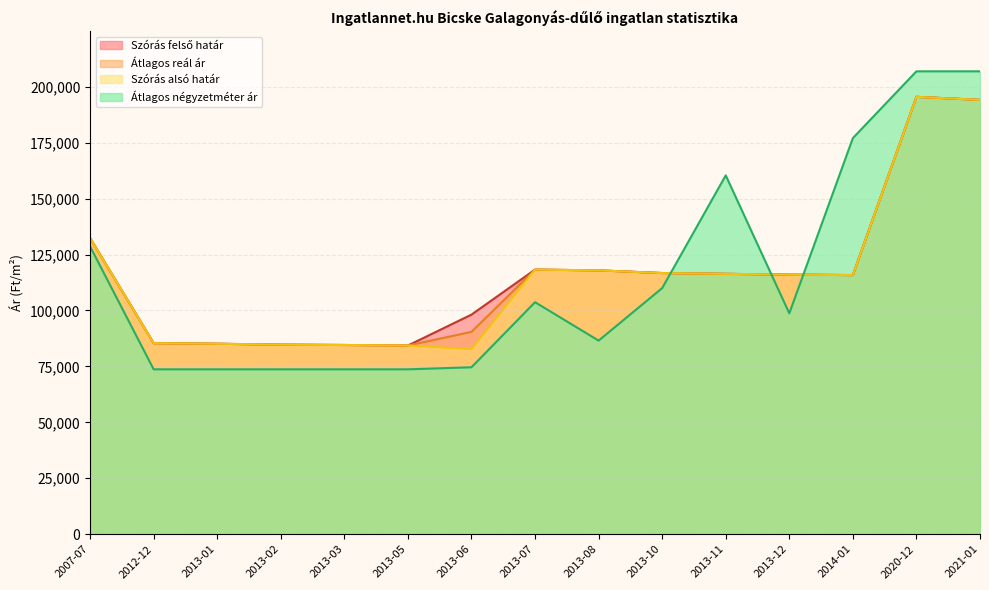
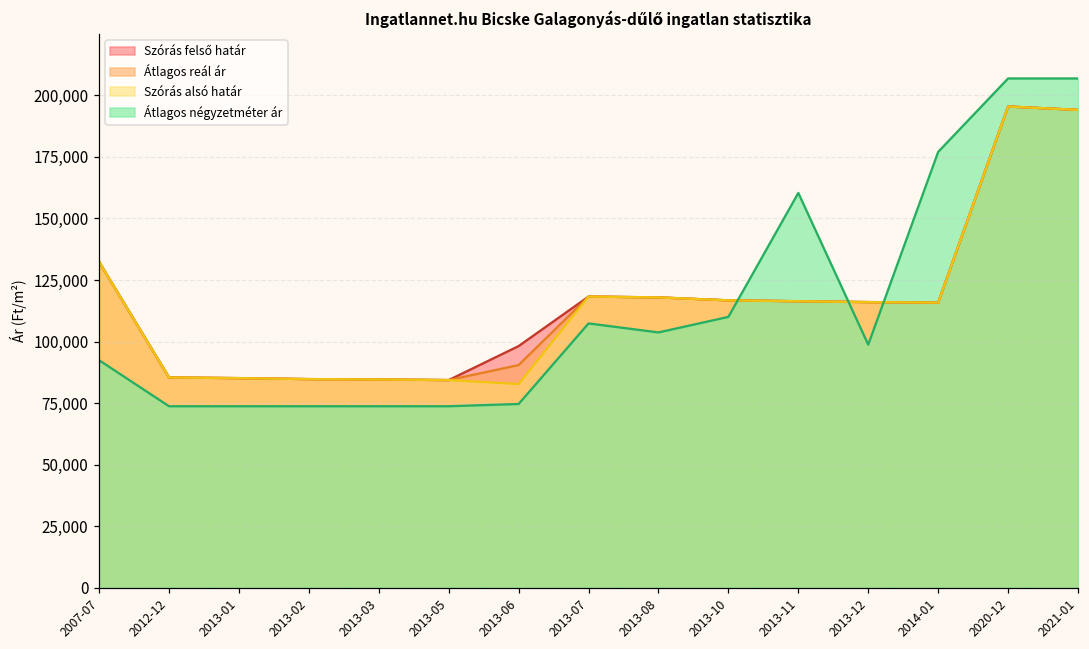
Átlagos négyzetméter ár, 2007-07: 129,000 -> 92,000
Átlagos négyzetméter ár, 2013-07: 104,000 -> 107,000
Átlagos négyzetméter ár, 2013-08: 87,000 -> 104,000
